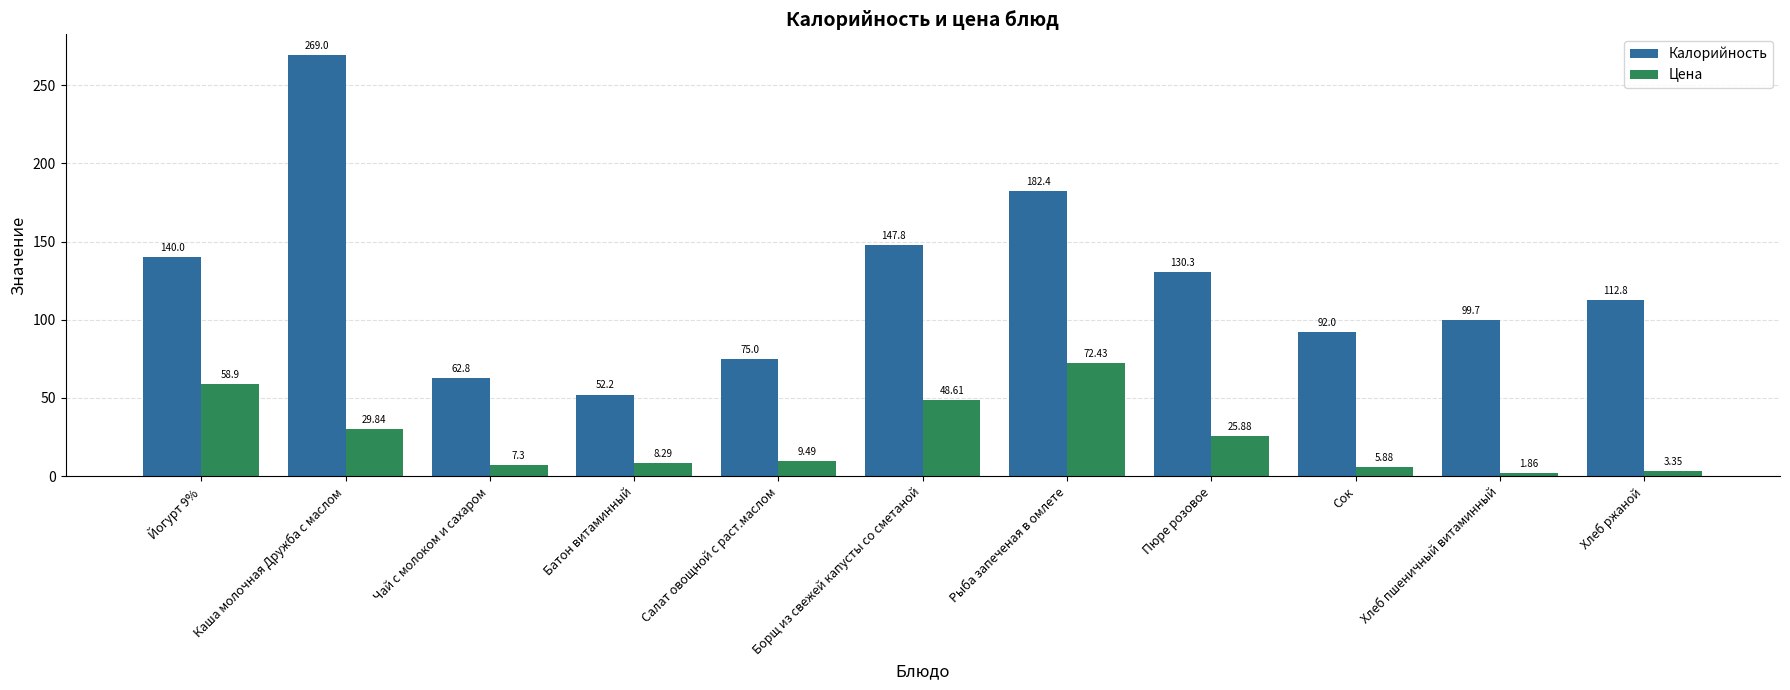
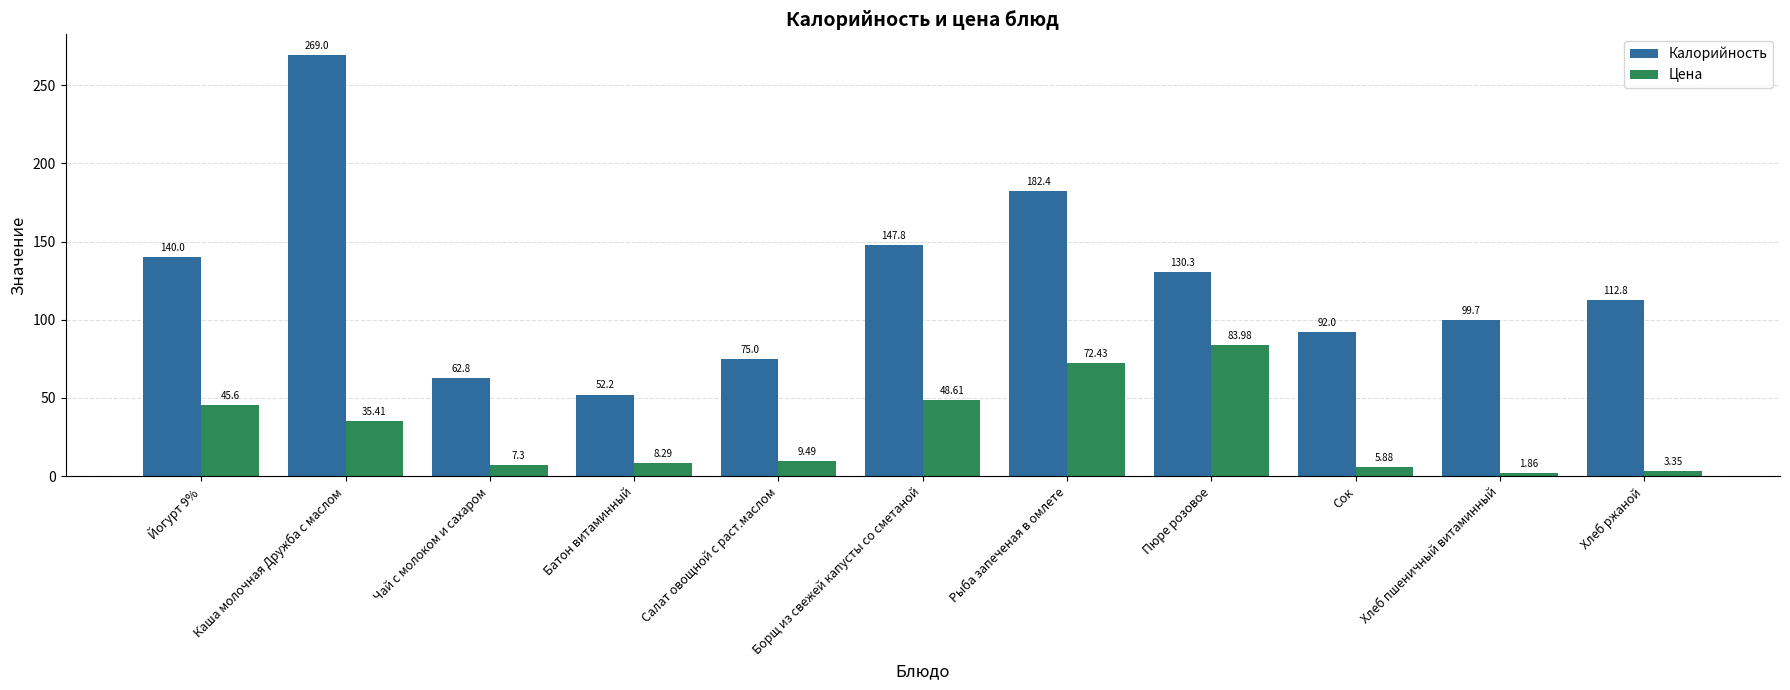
Цена, Йогурт 9%: 58.9 -> 45.6
Цена, Каша молочная Дружба с маслом: 29.84 -> 35.41
Цена, Пюре розовое: 25.88 -> 83.98
